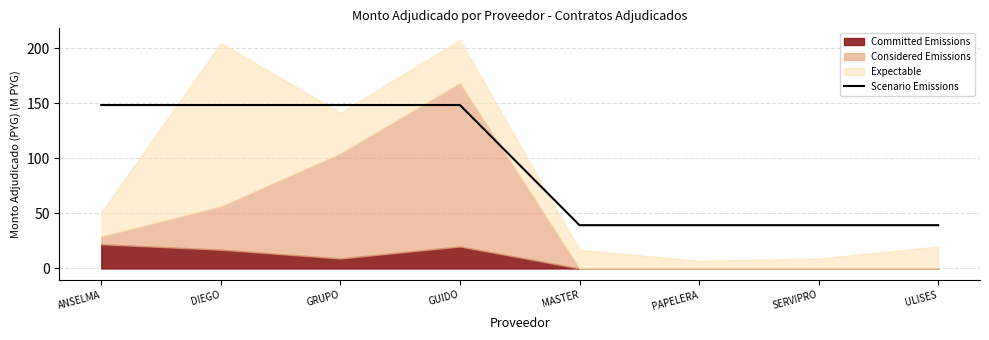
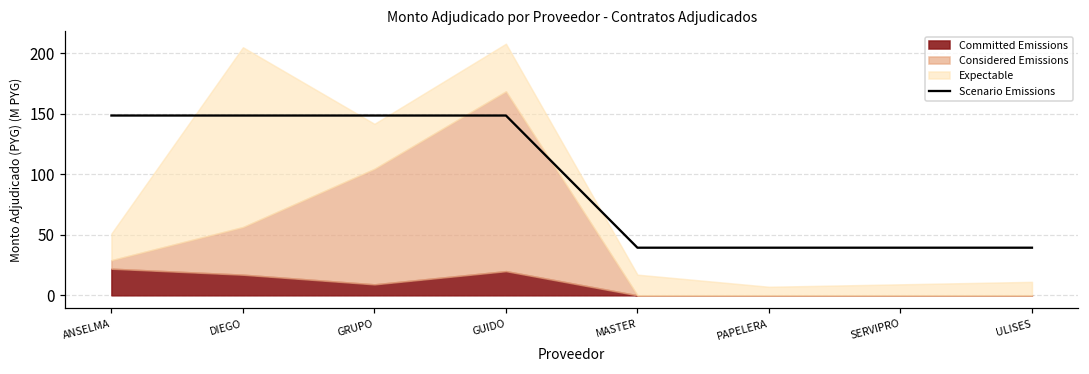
Expectable, ULISES: 20 -> 11
